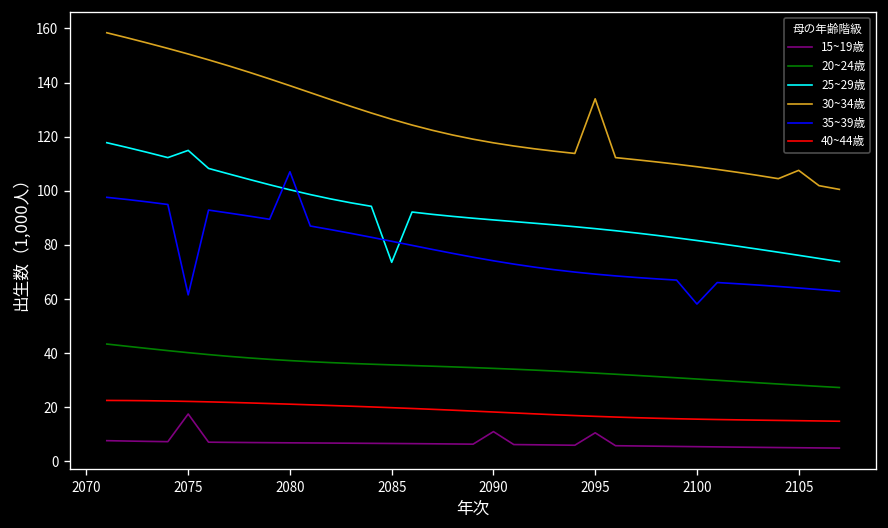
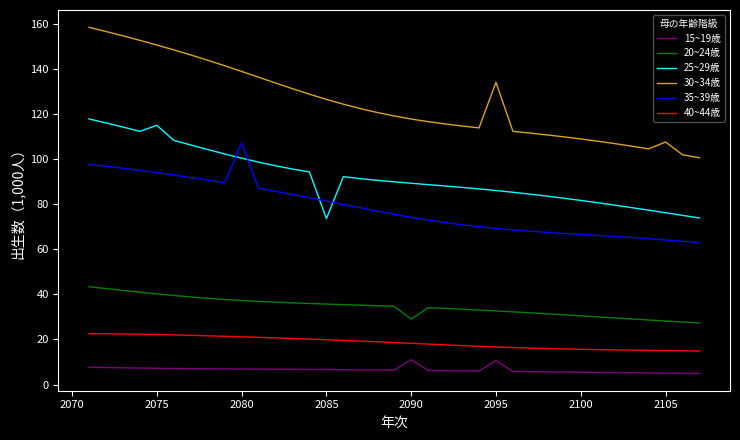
15~19歳, 2075: 18 -> 7
35~39歳, 2075: 62 -> 94
20~24歳, 2090: 34 -> 29
35~39歳, 2100: 58 -> 67
